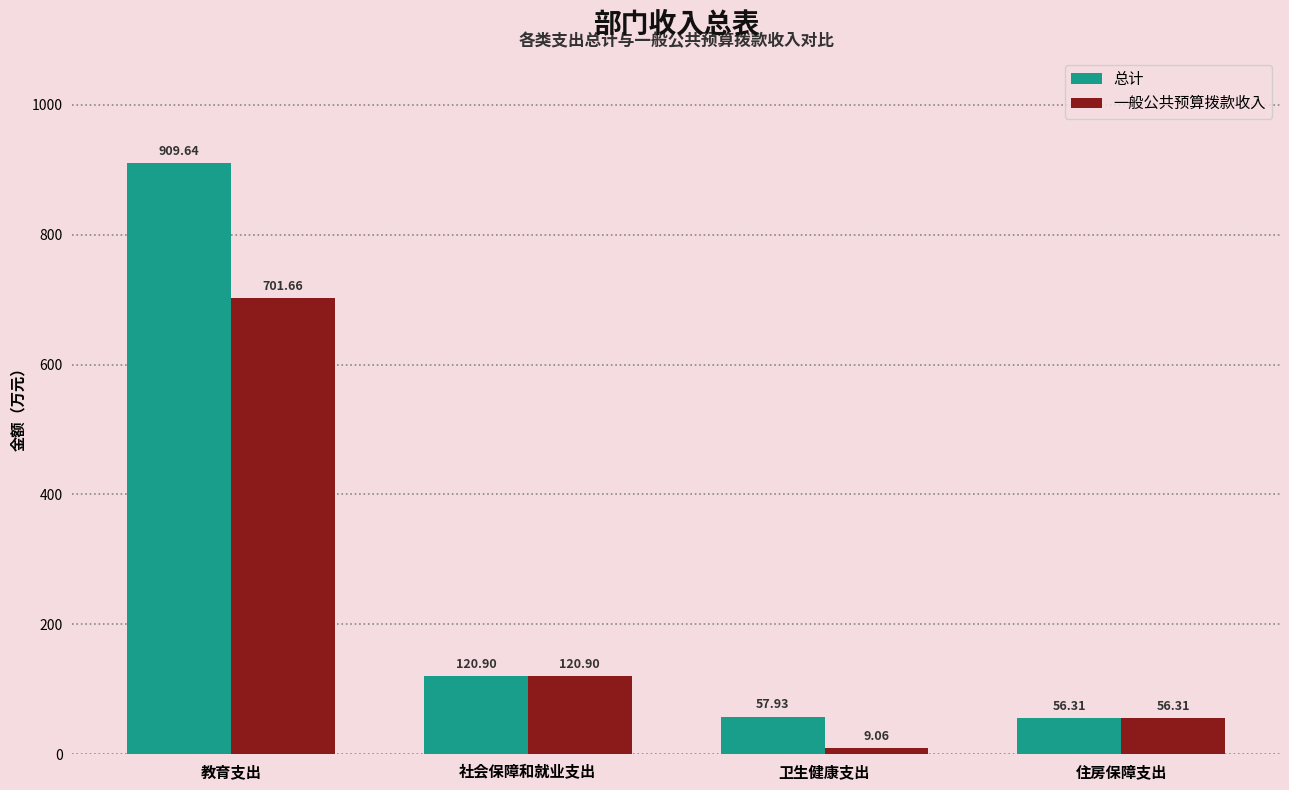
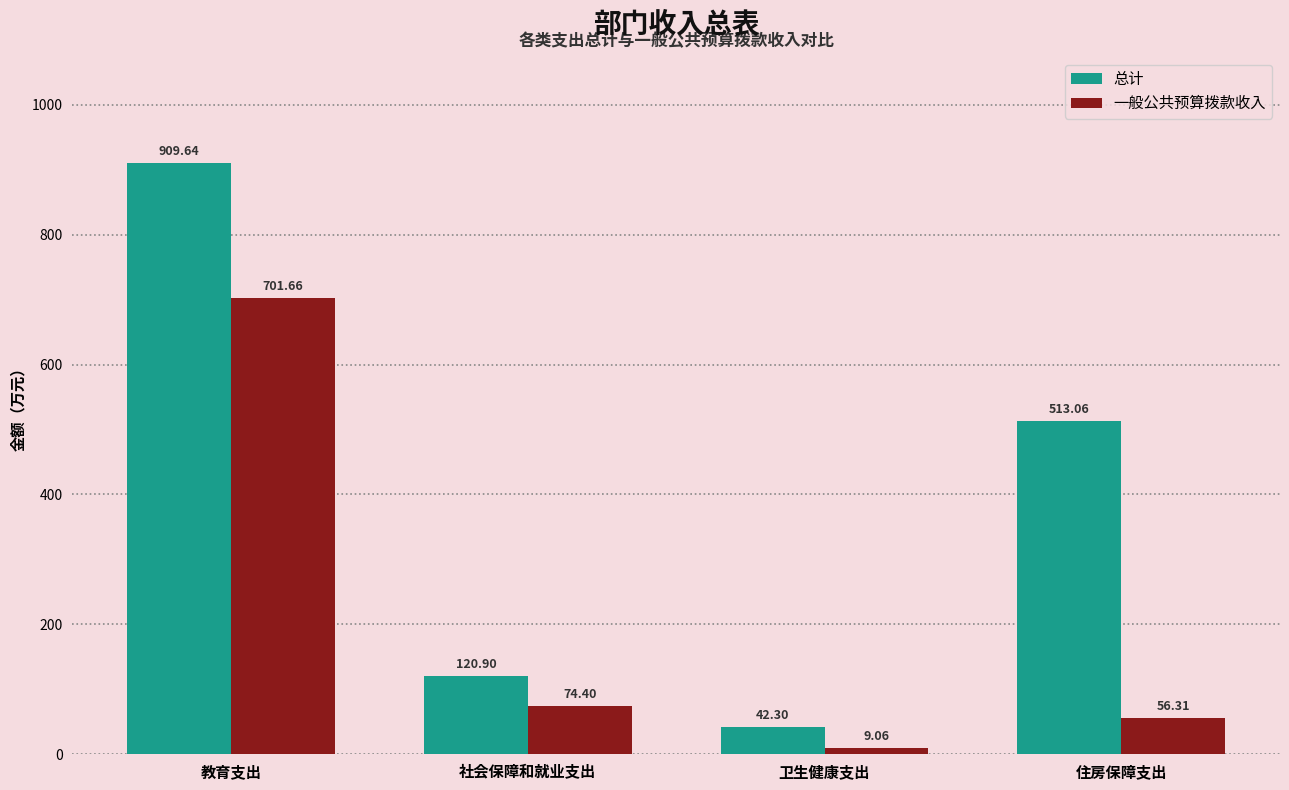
一般公共预算拨款收入, 社会保障和就业支出: 120.90 -> 74.40
总计, 卫生健康支出: 57.93 -> 42.30
总计, 住房保障支出: 56.31 -> 513.06
